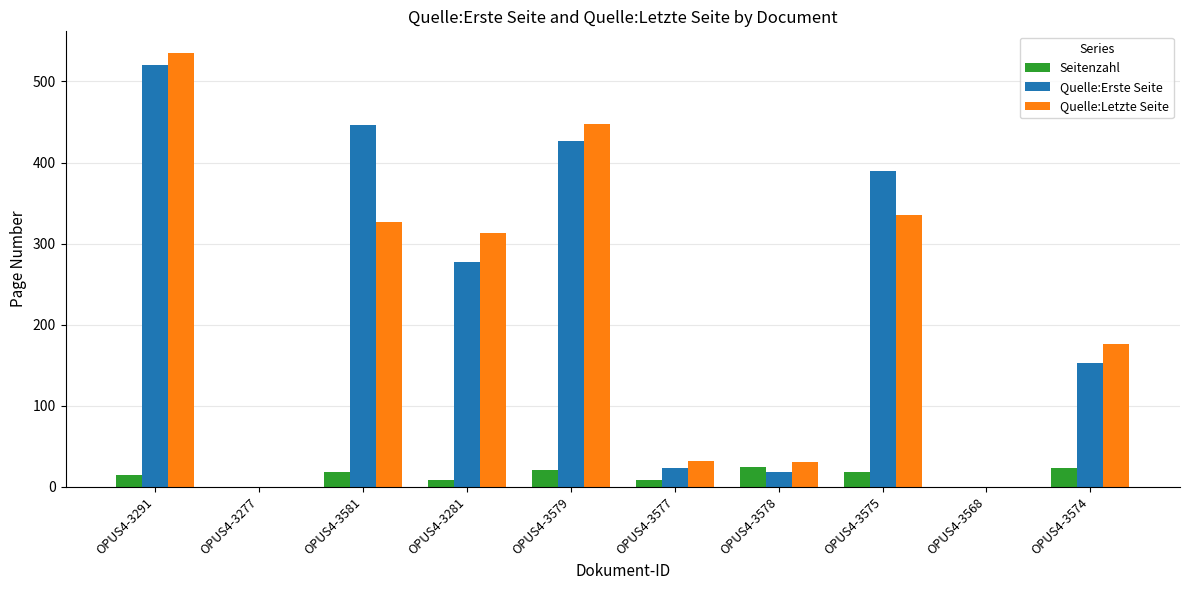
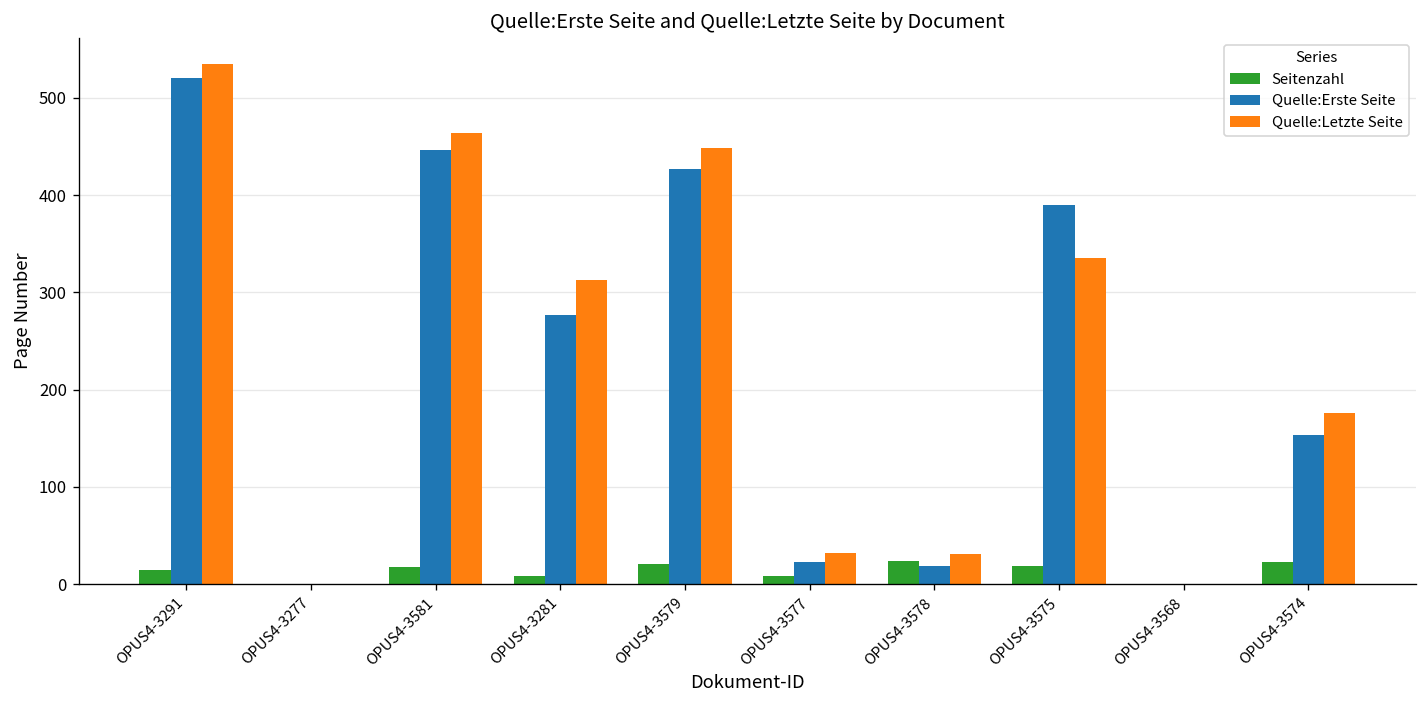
Quelle:Letzte Seite, OPUS4-3581: 330 -> 460
